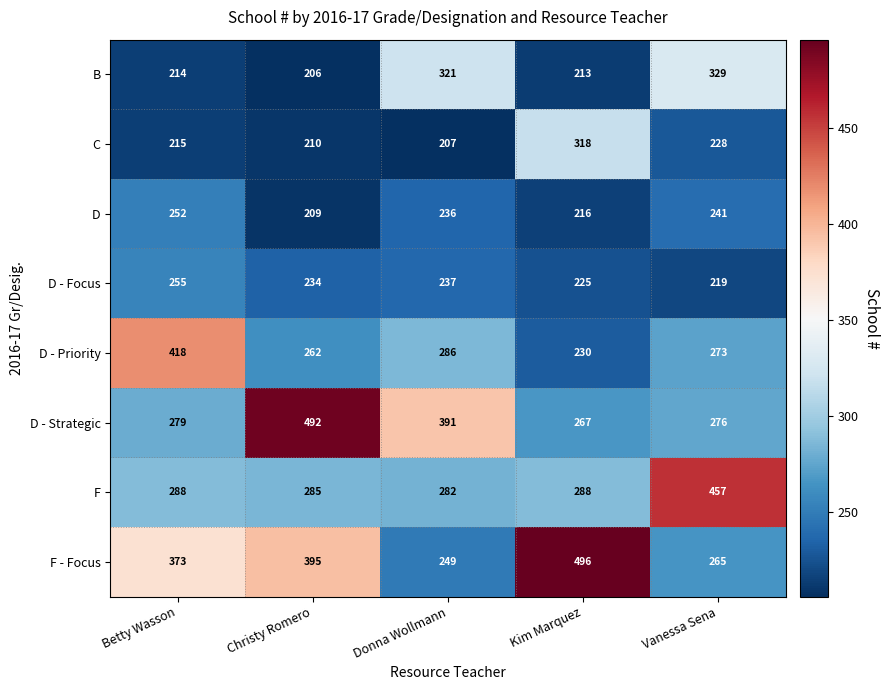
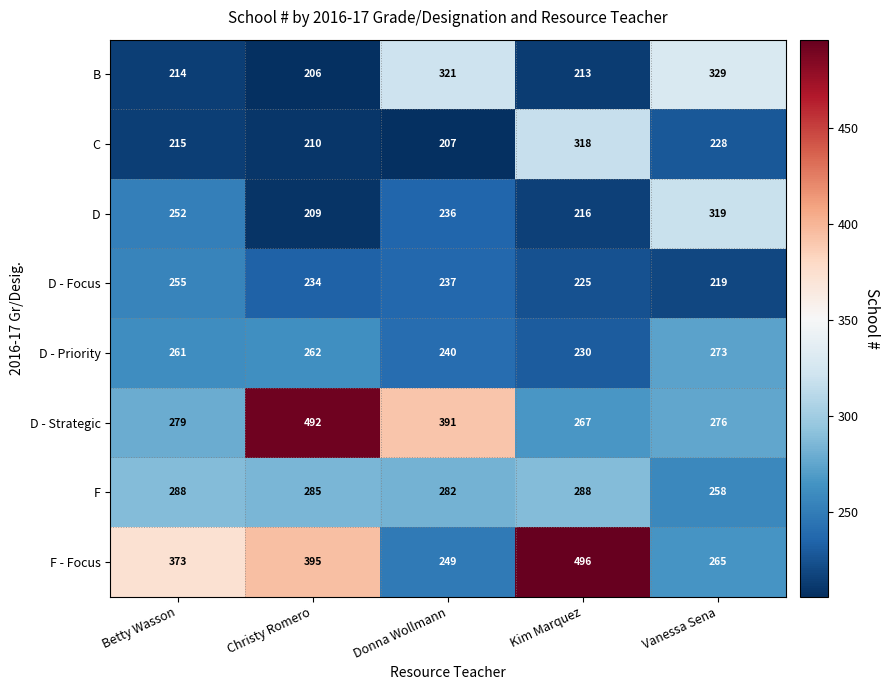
D, Vanessa Sena: 241 -> 319
D - Priority, Betty Wasson: 418 -> 261
D - Priority, Donna Wollmann: 286 -> 240
F, Vanessa Sena: 457 -> 258
